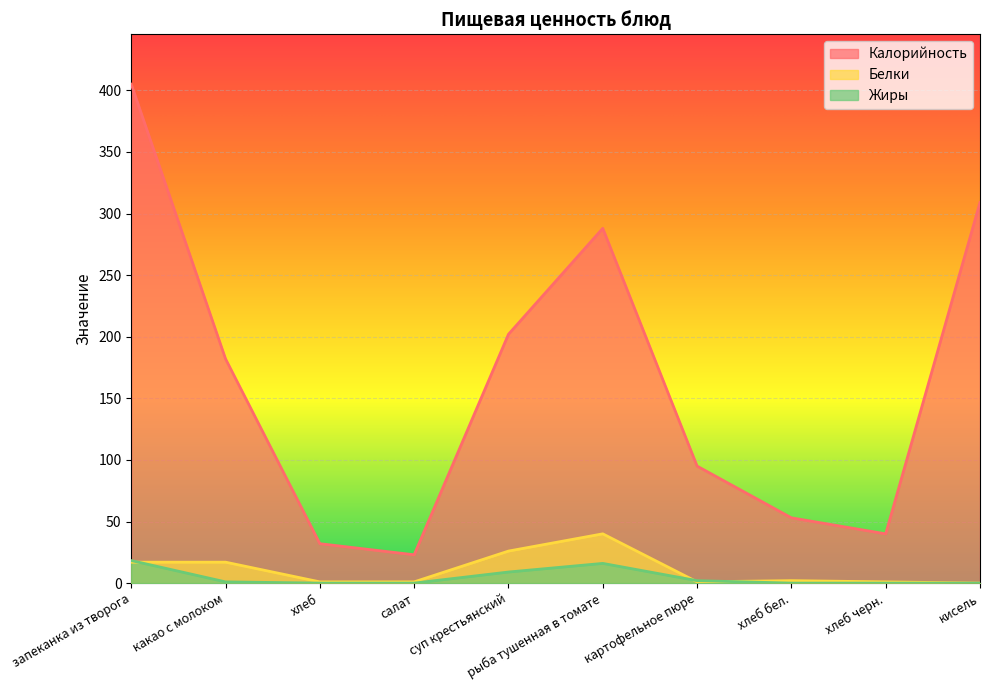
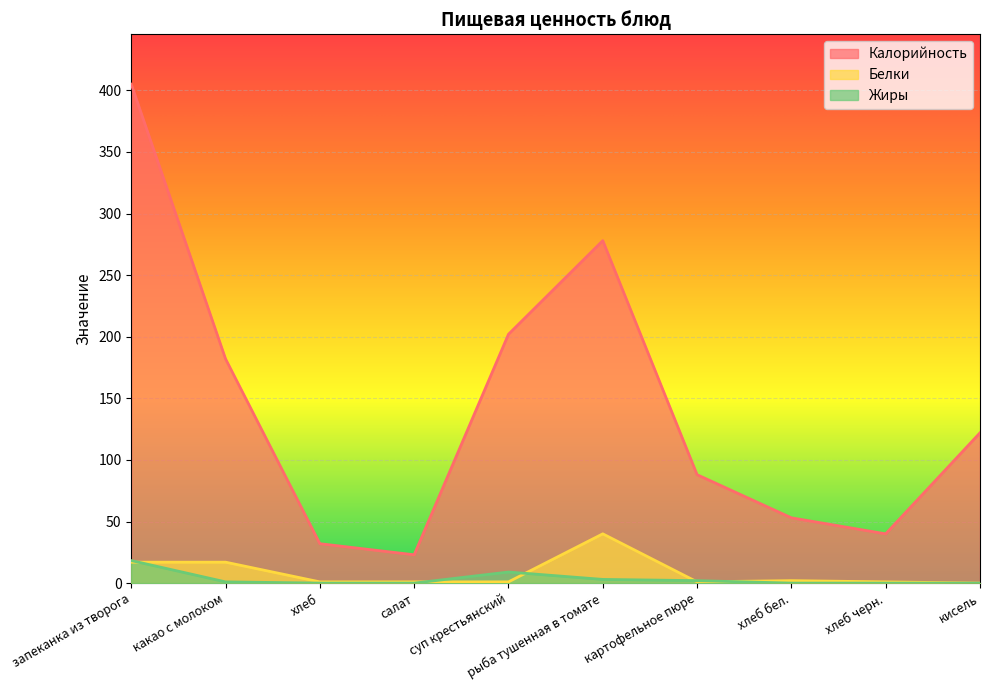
Белки, суп крестьянский: 26 -> 1
Калорийность, рыба тушенная в томате: 288 -> 278
Жиры, рыба тушенная в томате: 16 -> 3
Калорийность, картофельное пюре: 95 -> 88
Калорийность, кисель: 309 -> 122
